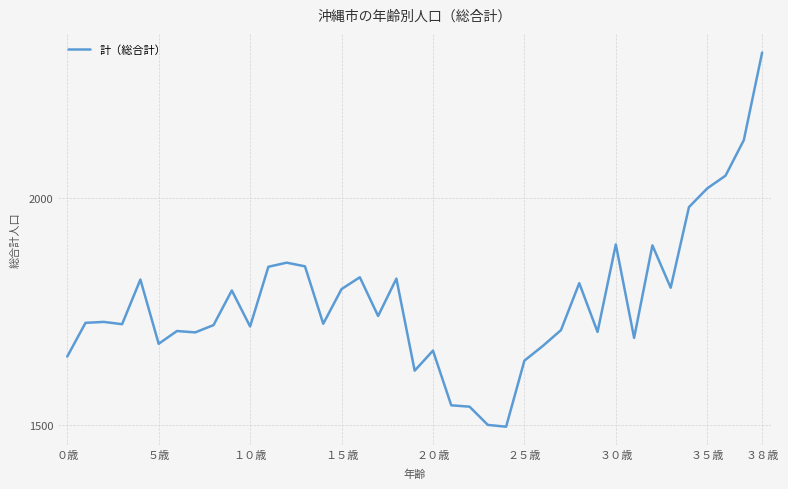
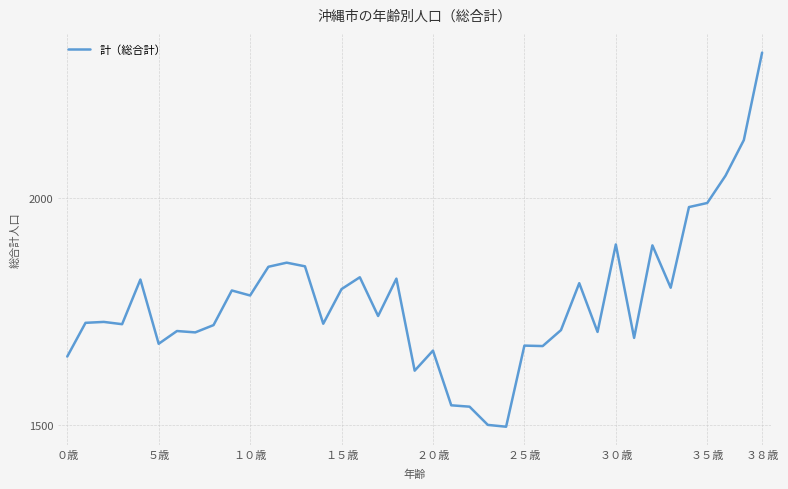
１０歳: 1720 -> 1790
２５歳: 1640 -> 1680
３５歳: 2020 -> 1990
